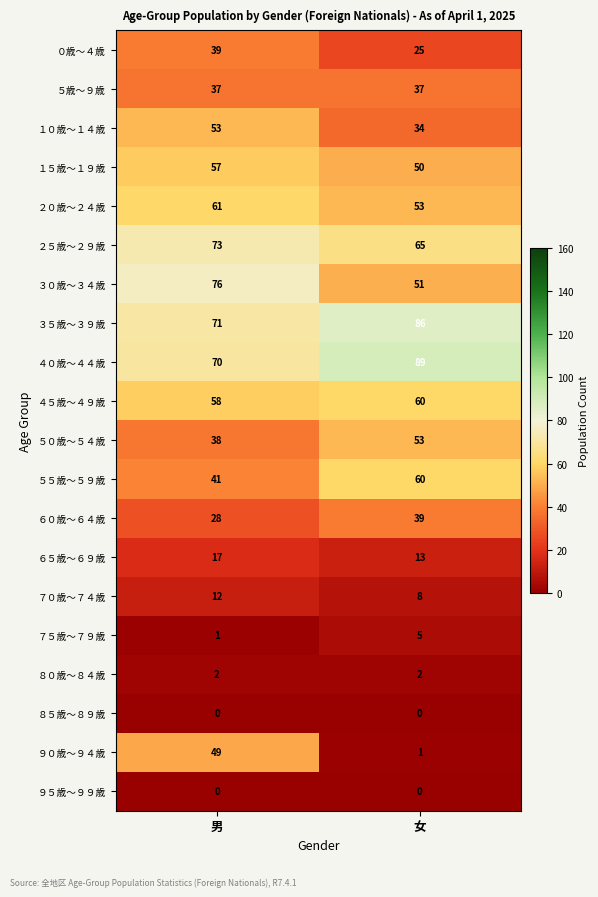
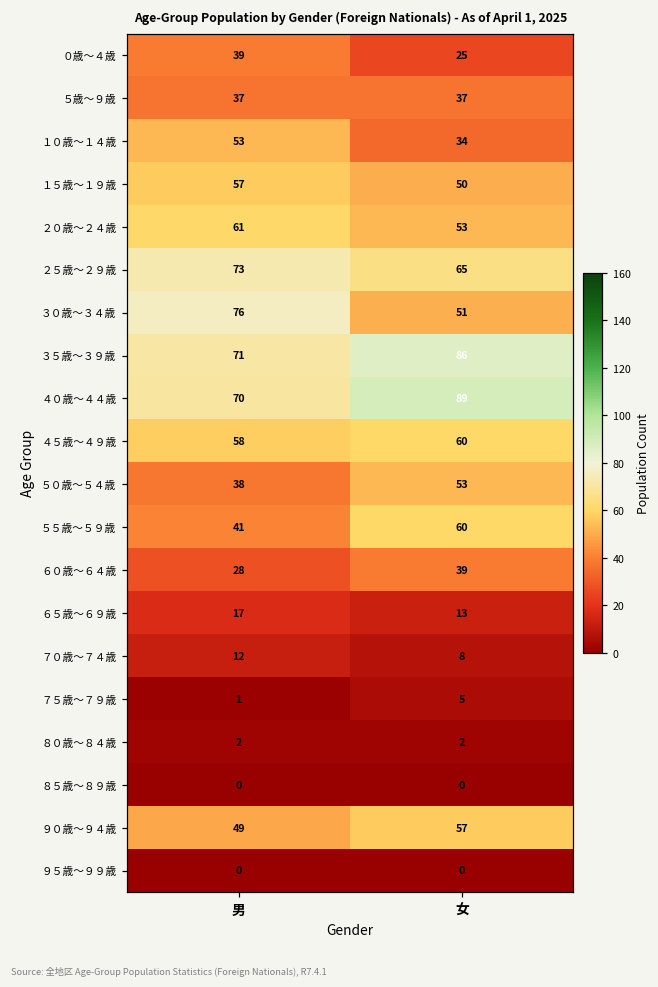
９０歳～９４歳, 女: 1 -> 57
